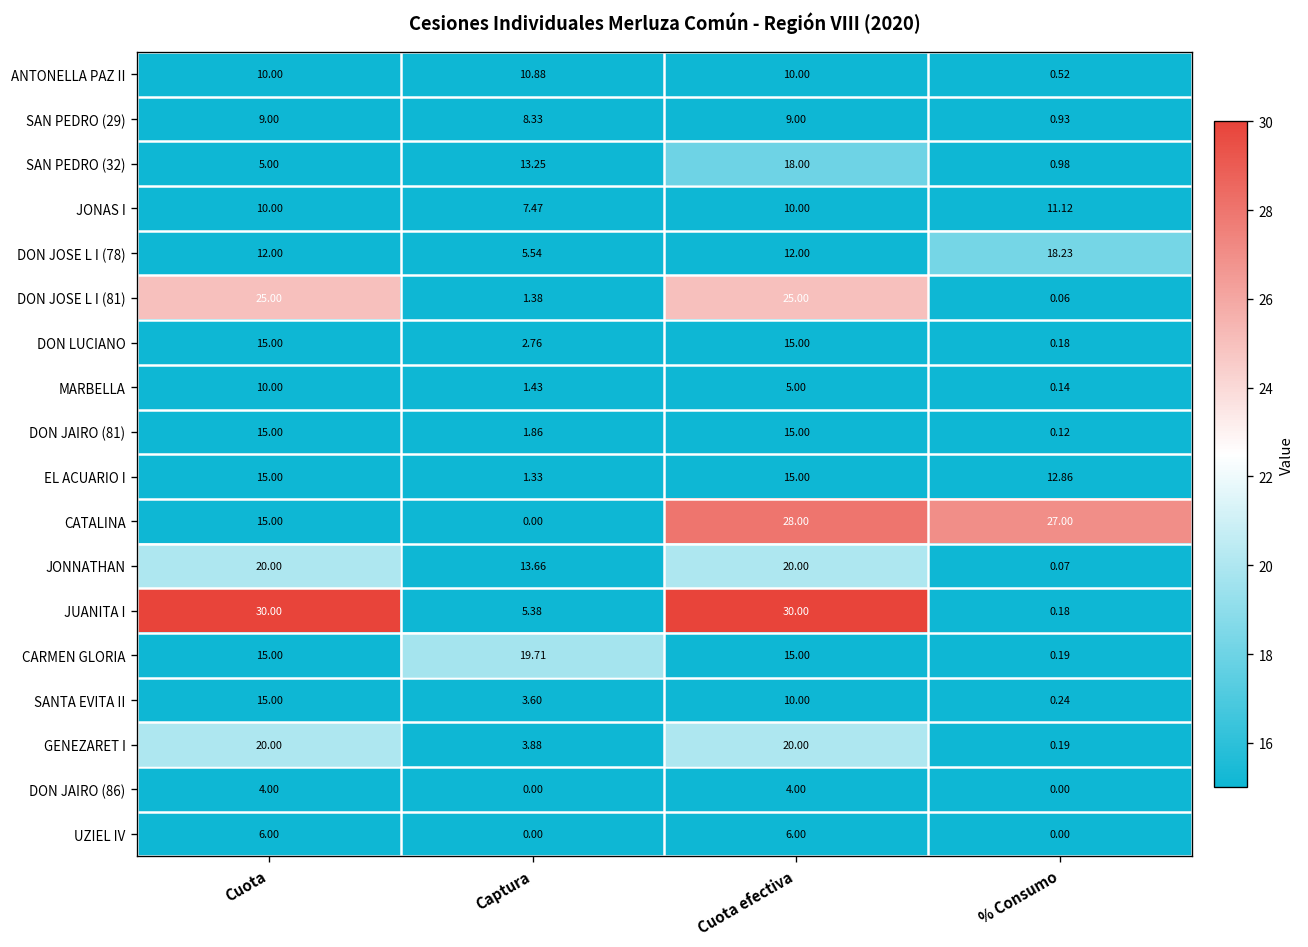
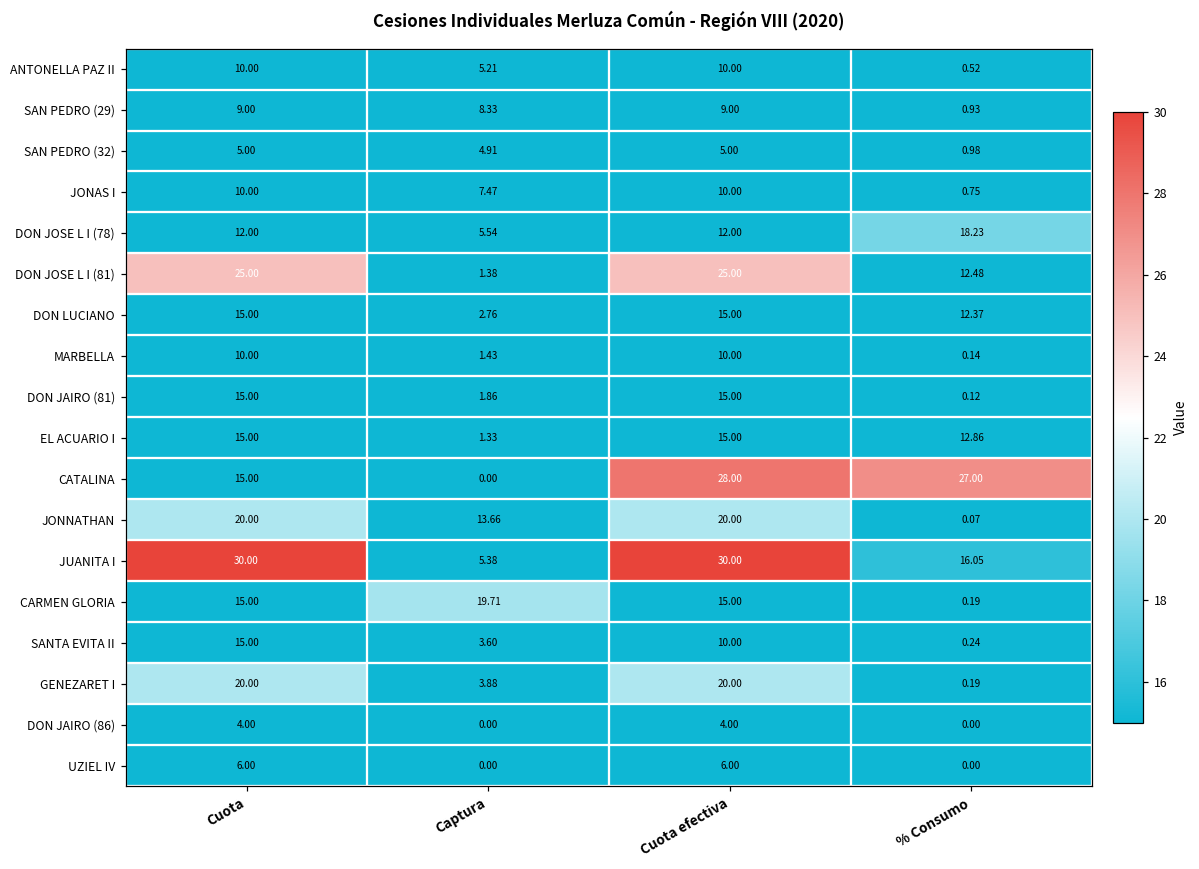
ANTONELLA PAZ II, Captura: 10.88 -> 5.21
SAN PEDRO (32), Captura: 13.25 -> 4.91
SAN PEDRO (32), Cuota efectiva: 18.00 -> 5.00
JONAS I, % Consumo: 11.12 -> 0.75
DON JOSE L I (81), % Consumo: 0.06 -> 12.48
DON LUCIANO, % Consumo: 0.18 -> 12.37
MARBELLA, Cuota efectiva: 5.00 -> 10.00
JUANITA I, % Consumo: 0.18 -> 16.05
